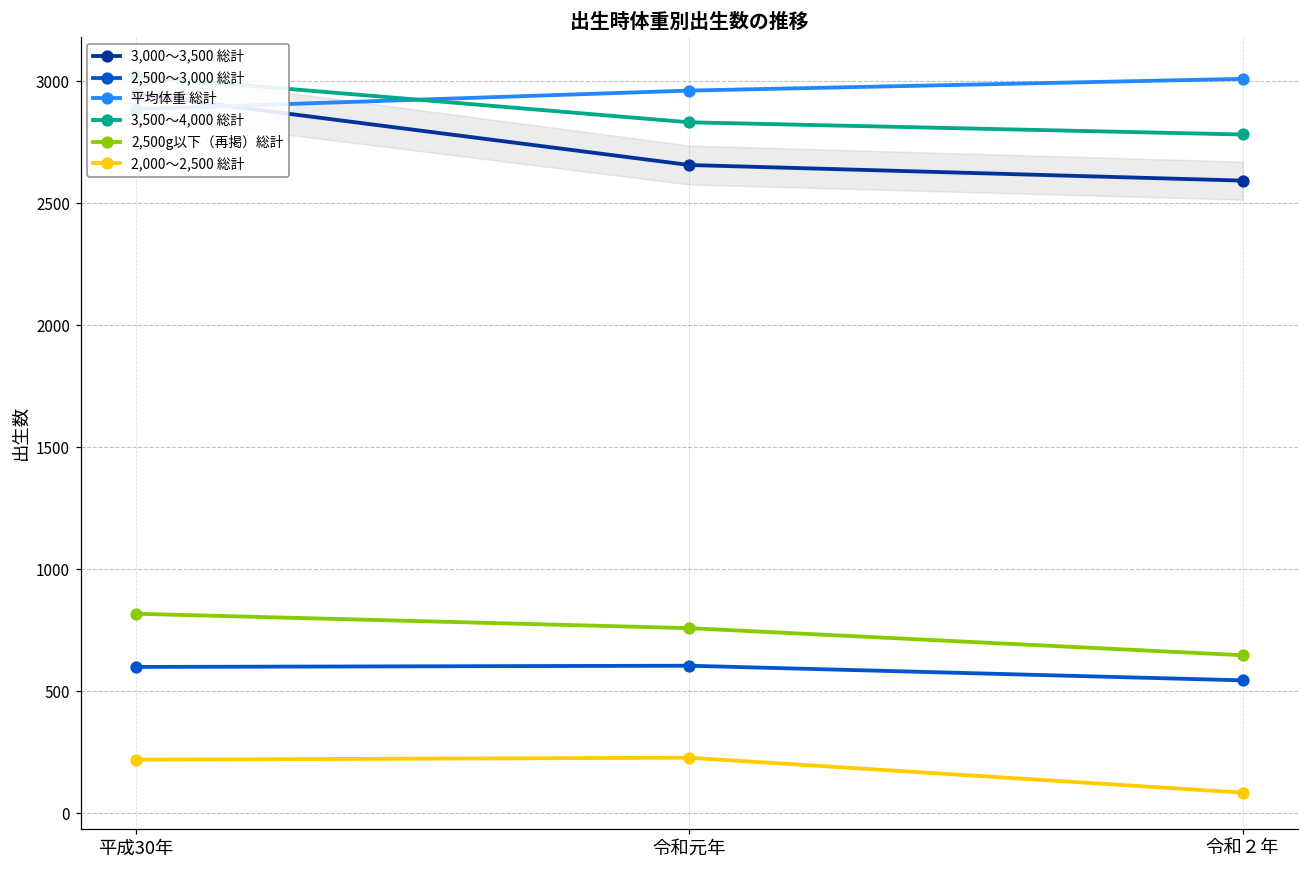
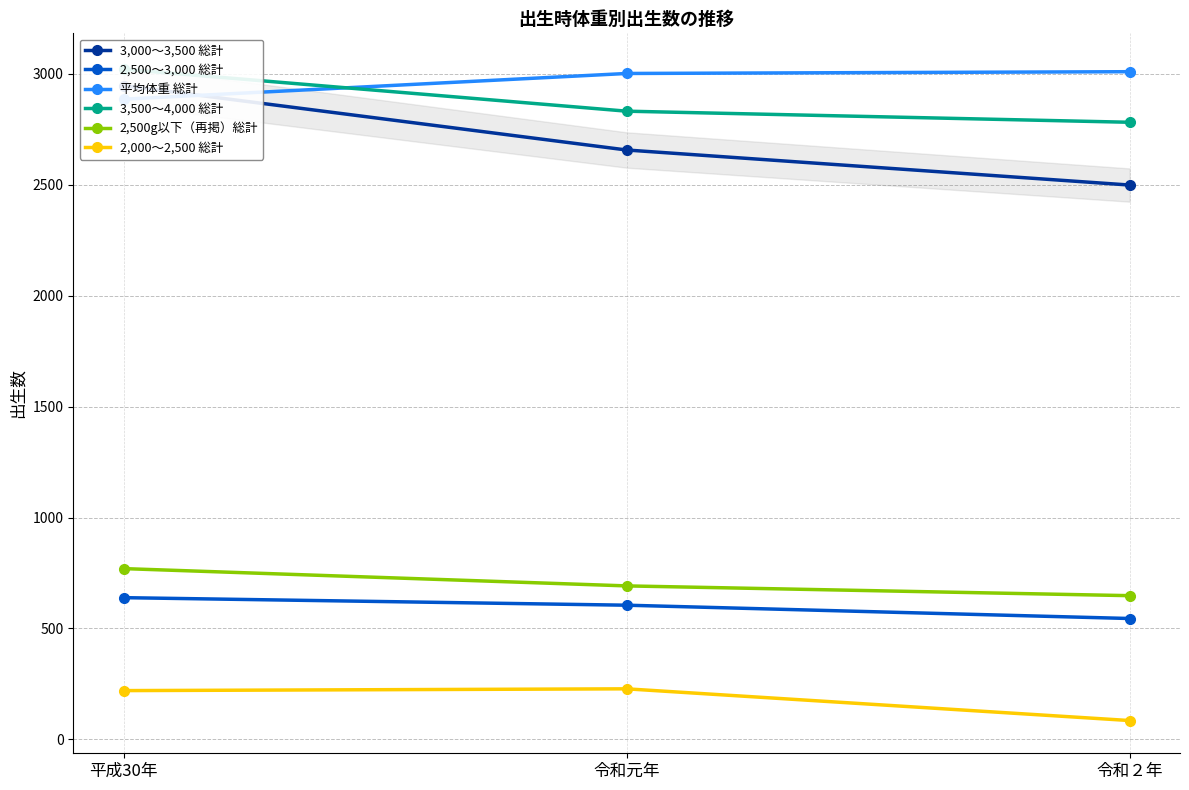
2,500〜3,000 総計, 平成30年: 600 -> 640
2,500g以下（再掲）総計, 平成30年: 820 -> 770
平均体重 総計, 令和元年: 2960 -> 3000
2,500g以下（再掲）総計, 令和元年: 760 -> 690
3,000〜3,500 総計, 令和２年: 2590 -> 2500
